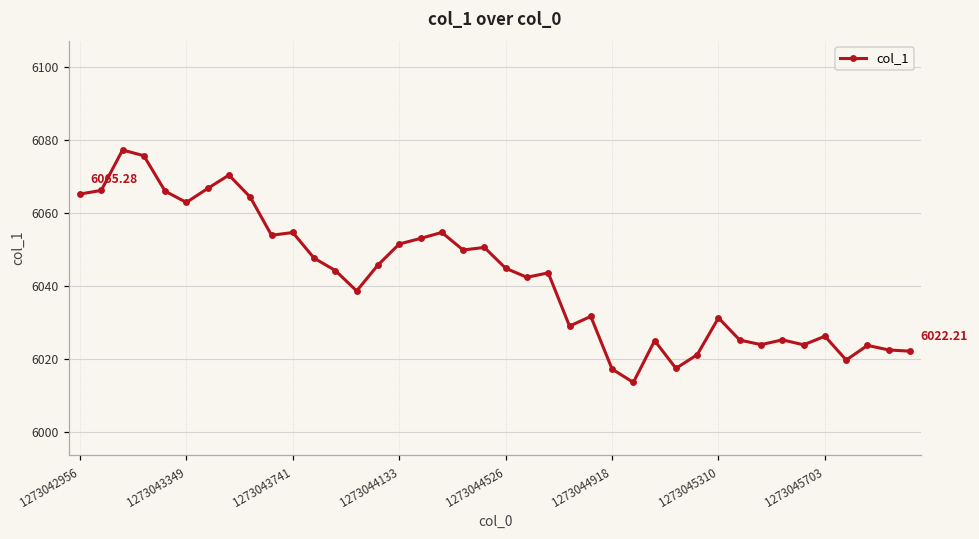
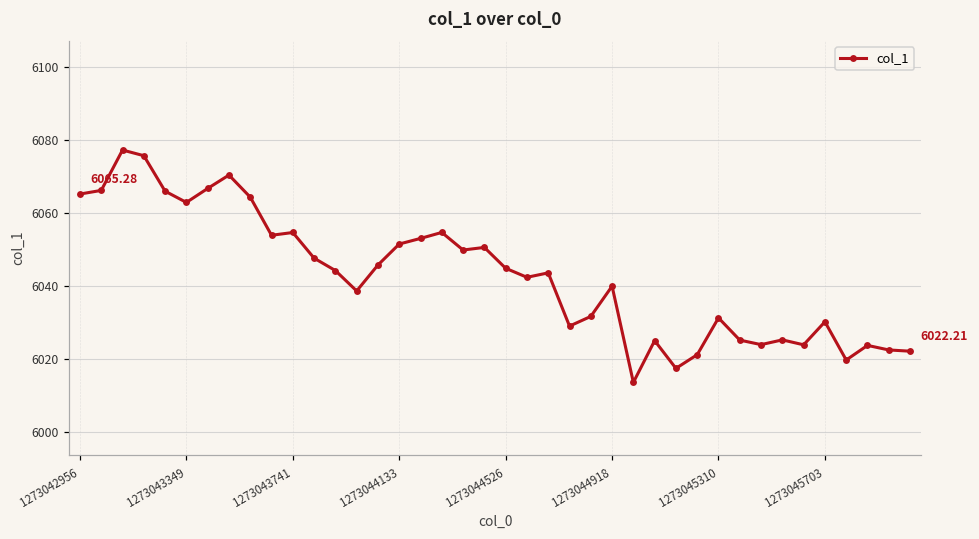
1273044918: 6017 -> 6040
1273045703: 6026 -> 6030
